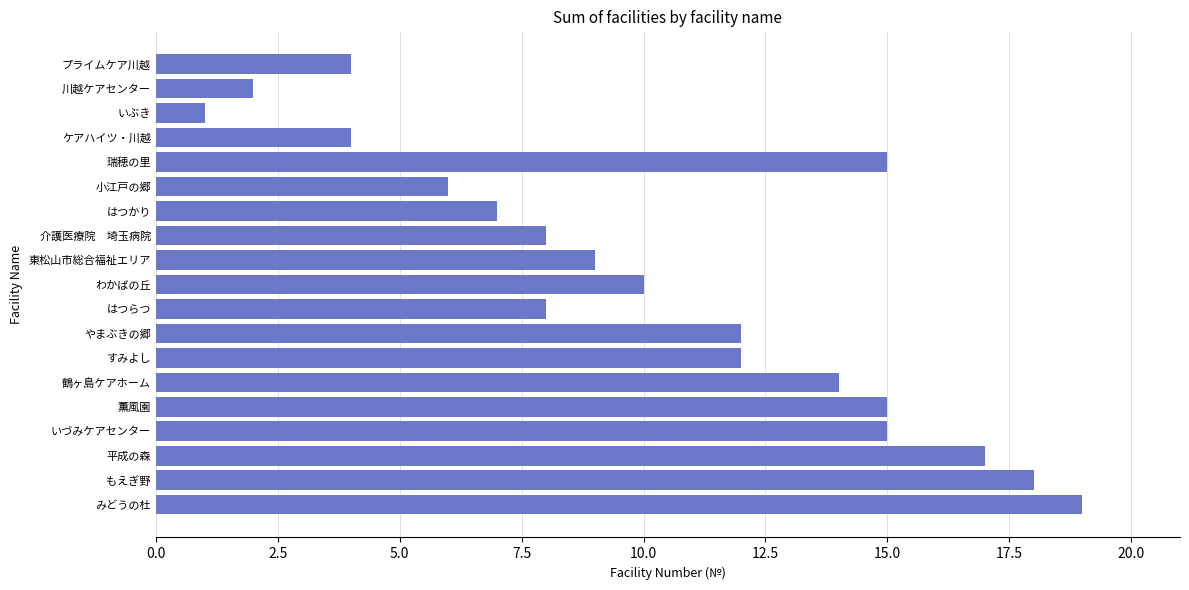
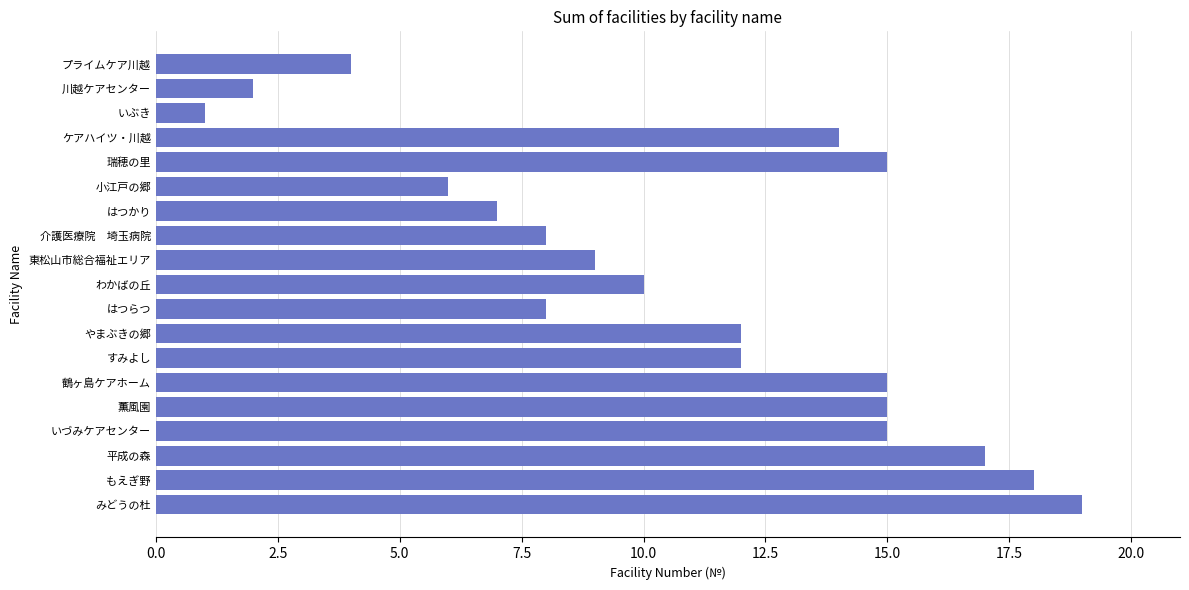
ケアハイツ・川越: 4 -> 14
鶴ヶ島ケアホーム: 14 -> 15
